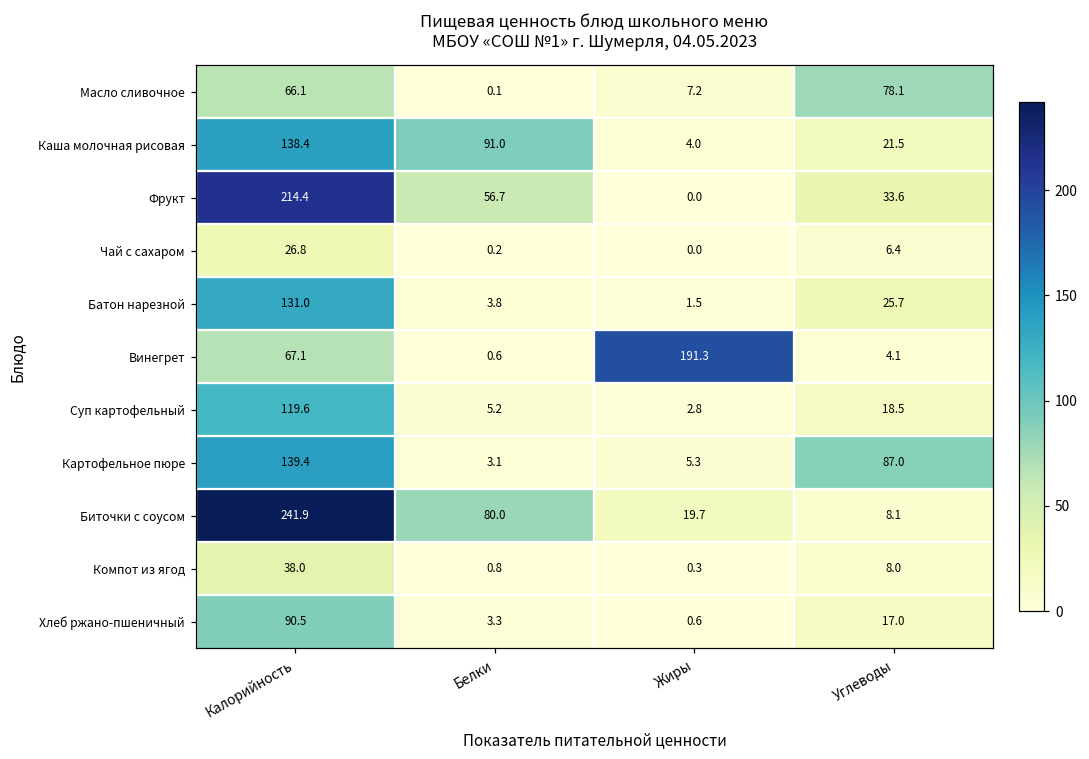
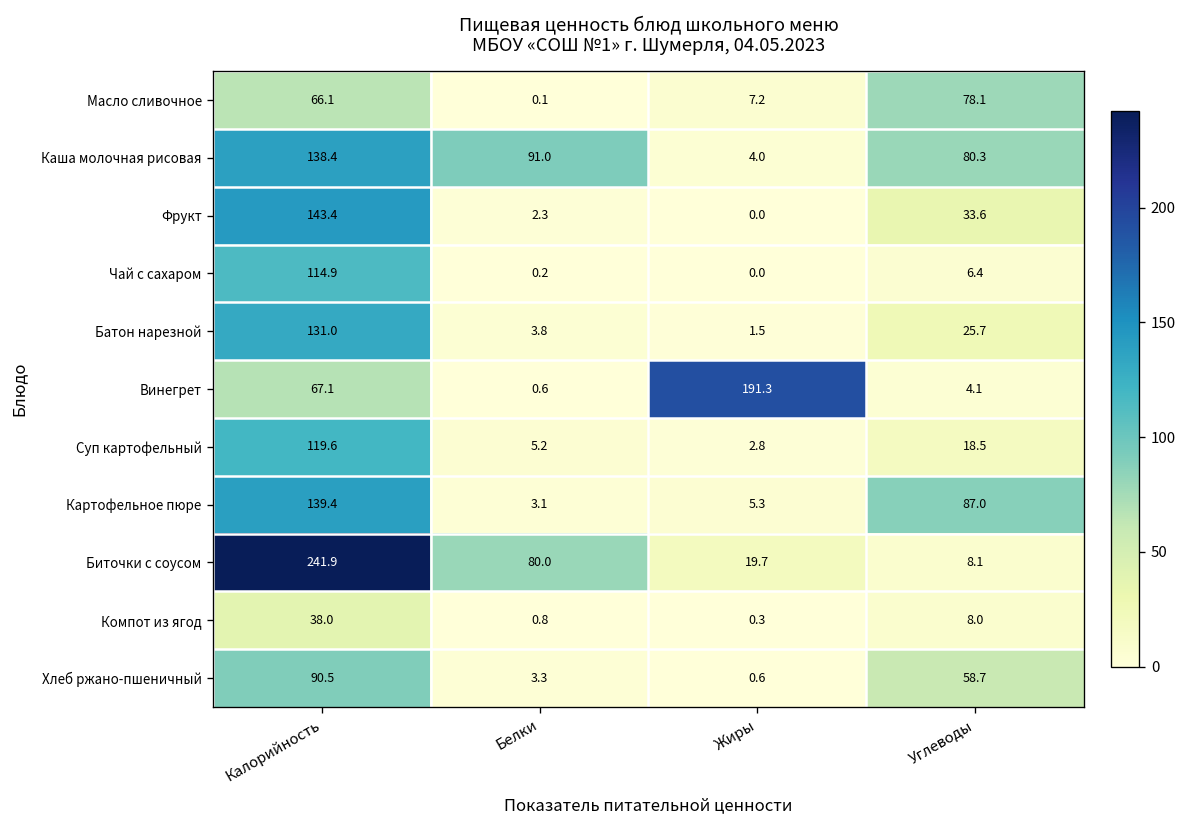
Каша молочная рисовая, Углеводы: 21.5 -> 80.3
Фрукт, Калорийность: 214.4 -> 143.4
Фрукт, Белки: 56.7 -> 2.3
Чай с сахаром, Калорийность: 26.8 -> 114.9
Хлеб ржано-пшеничный, Углеводы: 17.0 -> 58.7
